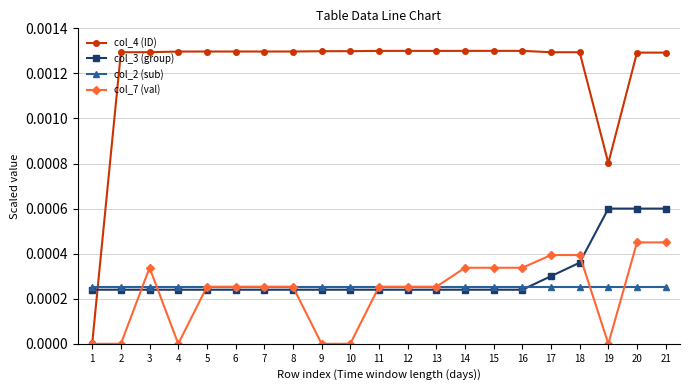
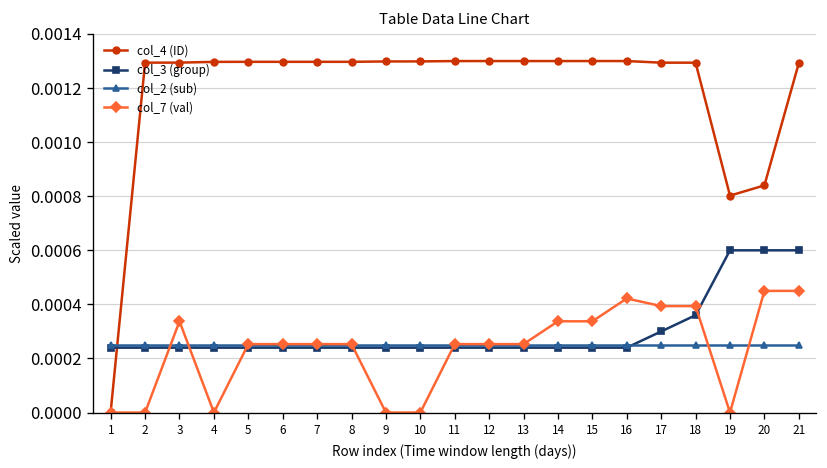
col_7 (val), 16: 0.00034 -> 0.00042
col_4 (ID), 20: 0.00129 -> 0.00084
